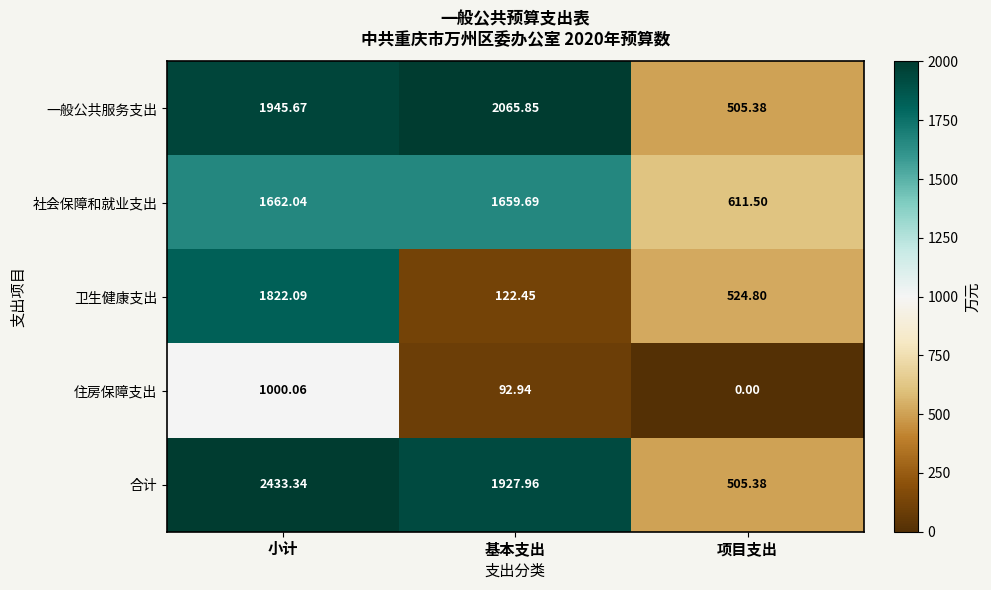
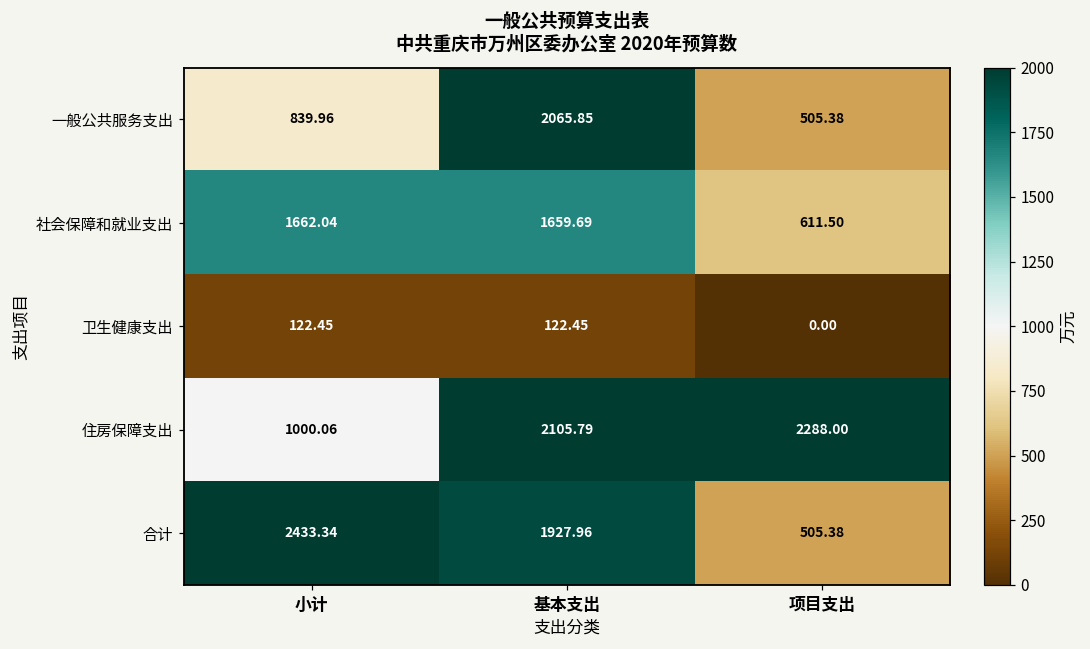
一般公共服务支出, 小计: 1945.67 -> 839.96
卫生健康支出, 小计: 1822.09 -> 122.45
卫生健康支出, 项目支出: 524.80 -> 0.00
住房保障支出, 基本支出: 92.94 -> 2105.79
住房保障支出, 项目支出: 0.00 -> 2288.00
